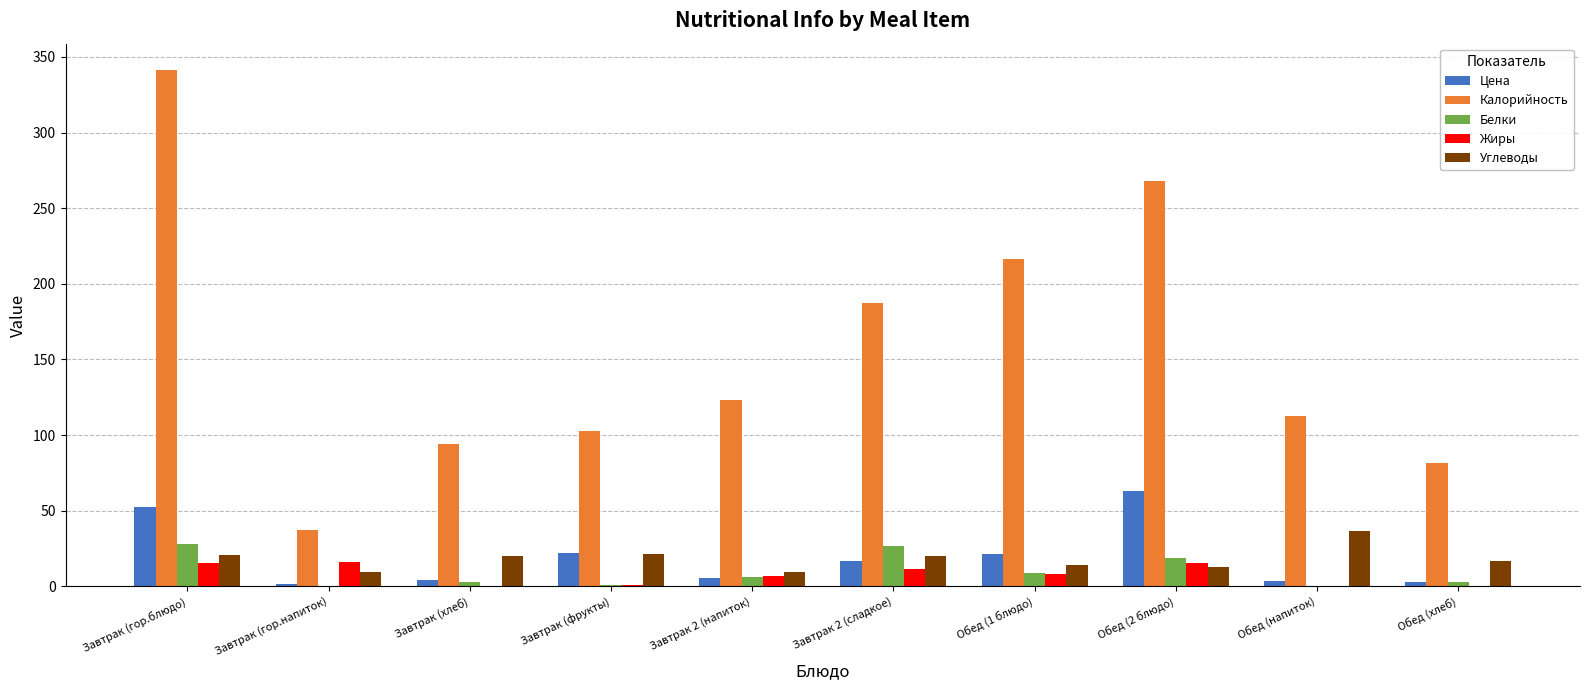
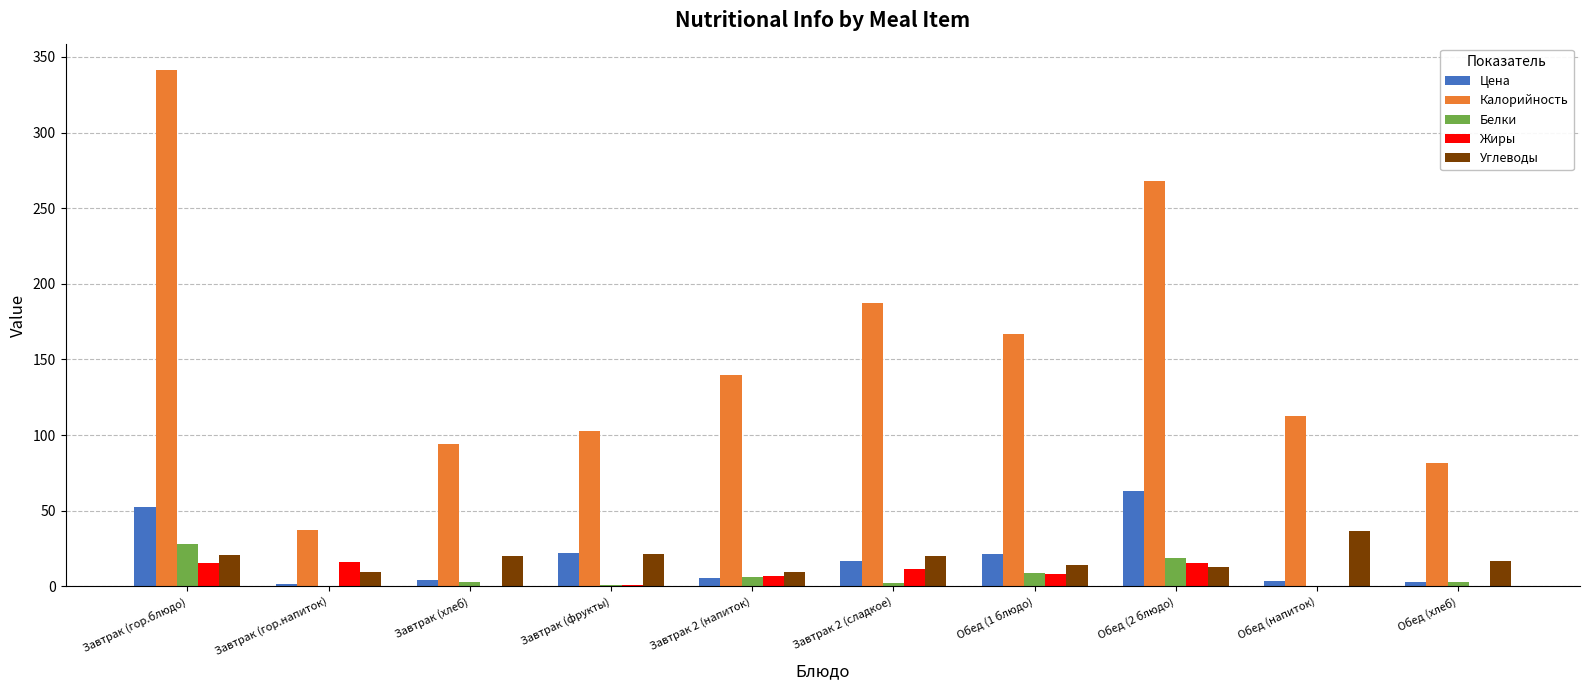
Калорийность, Завтрак 2 (напиток): 123 -> 139
Белки, Завтрак 2 (сладкое): 26 -> 2
Калорийность, Обед (1 блюдо): 217 -> 167
